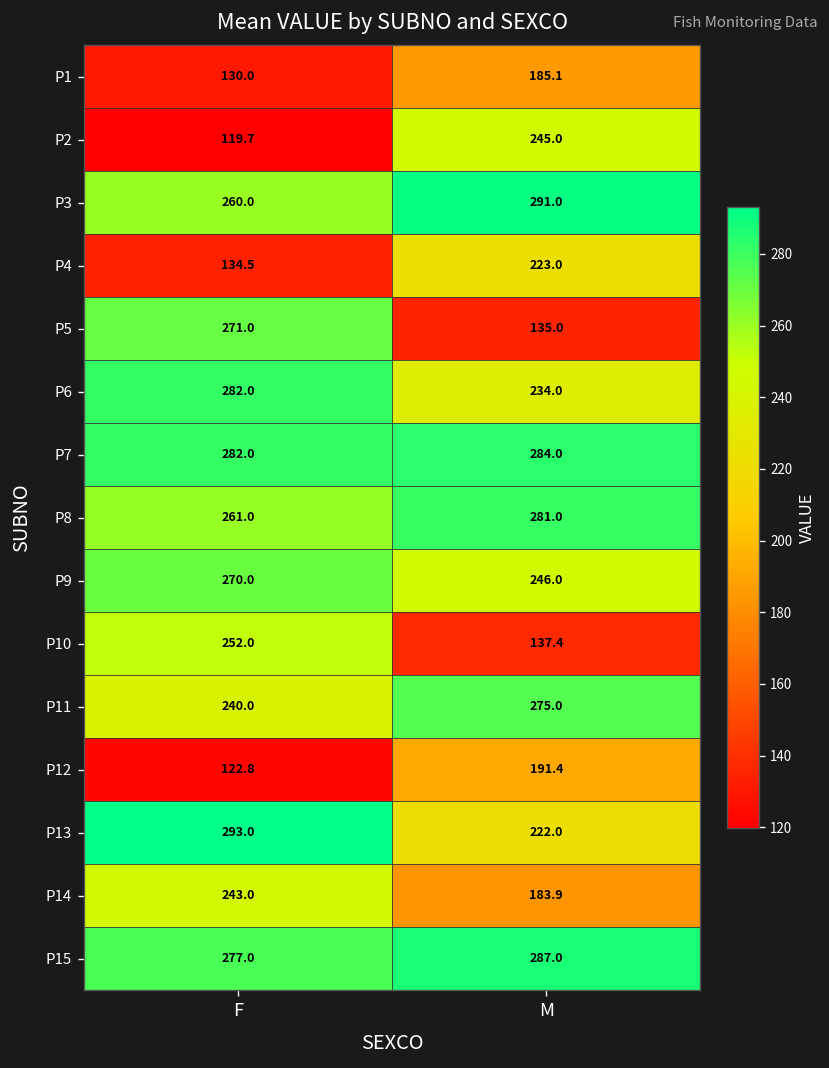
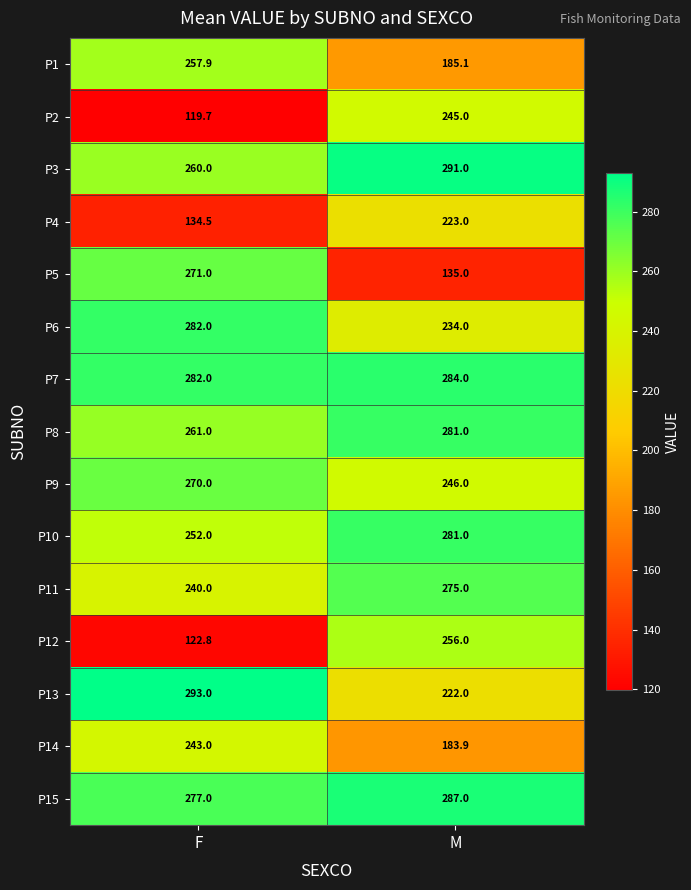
P1, F: 130.0 -> 257.9
P10, M: 137.4 -> 281.0
P12, M: 191.4 -> 256.0
